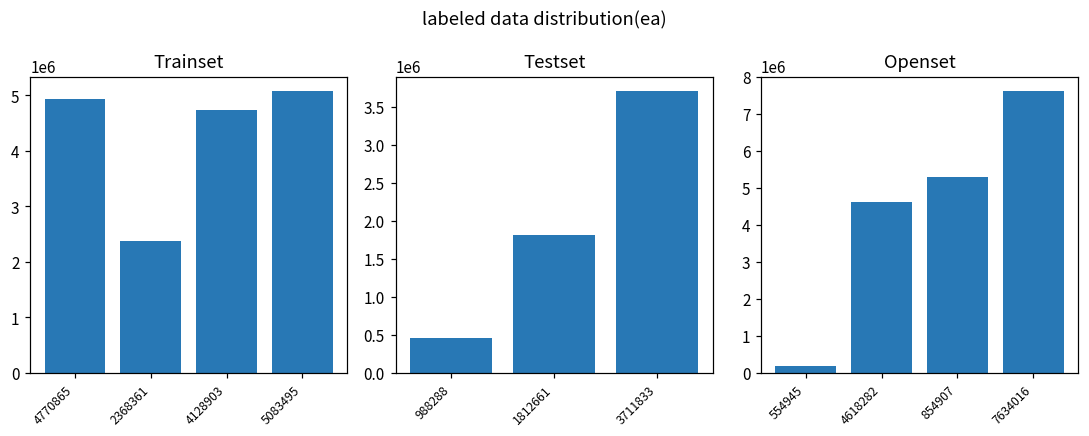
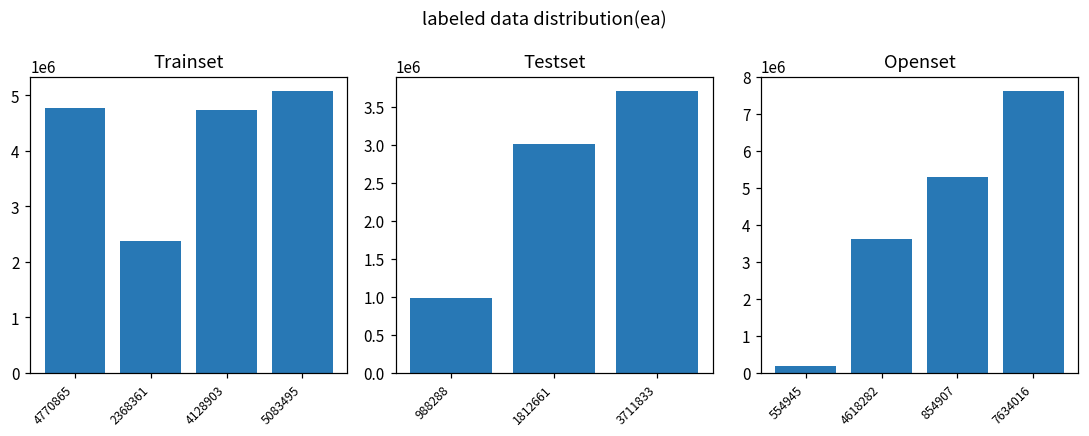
Trainset, 4770865: 4900000 -> 4800000
Testset, 988288: 500000 -> 1000000
Testset, 1812661: 1800000 -> 3000000
Openset, 4618282: 4600000 -> 3600000
